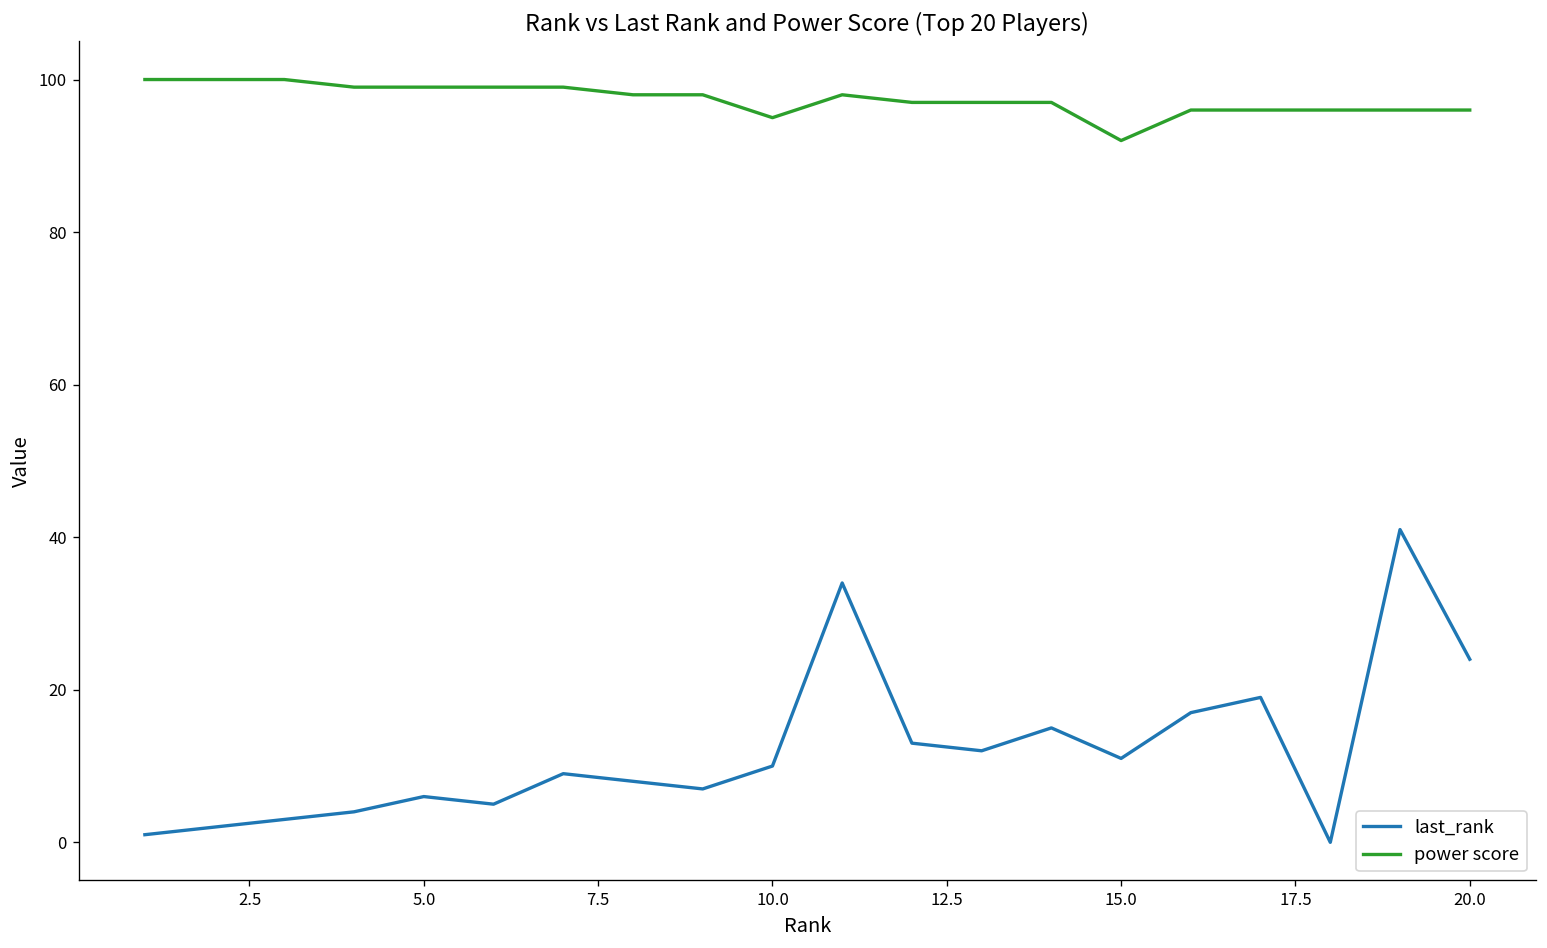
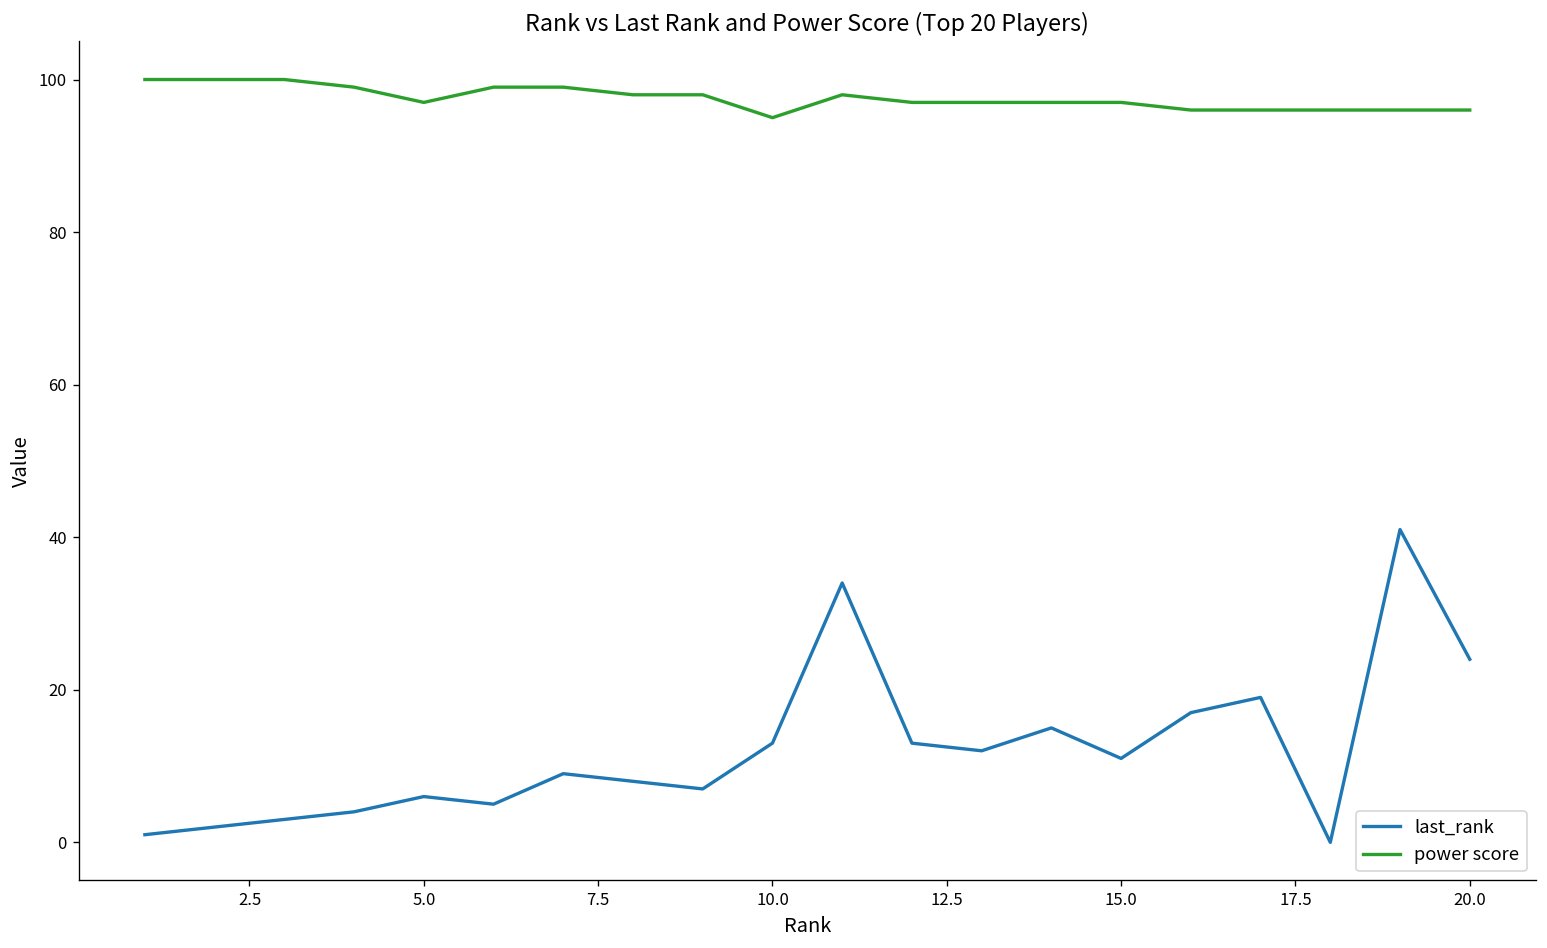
power score, 5.0: 99 -> 97
last_rank, 10.0: 10 -> 13
power score, 15.0: 92 -> 97
